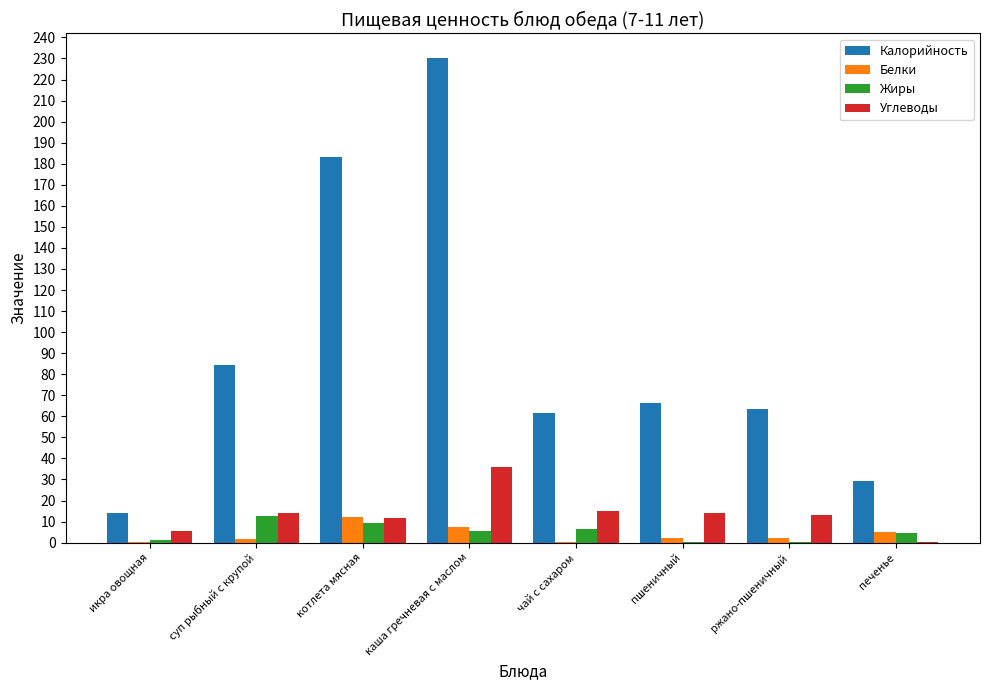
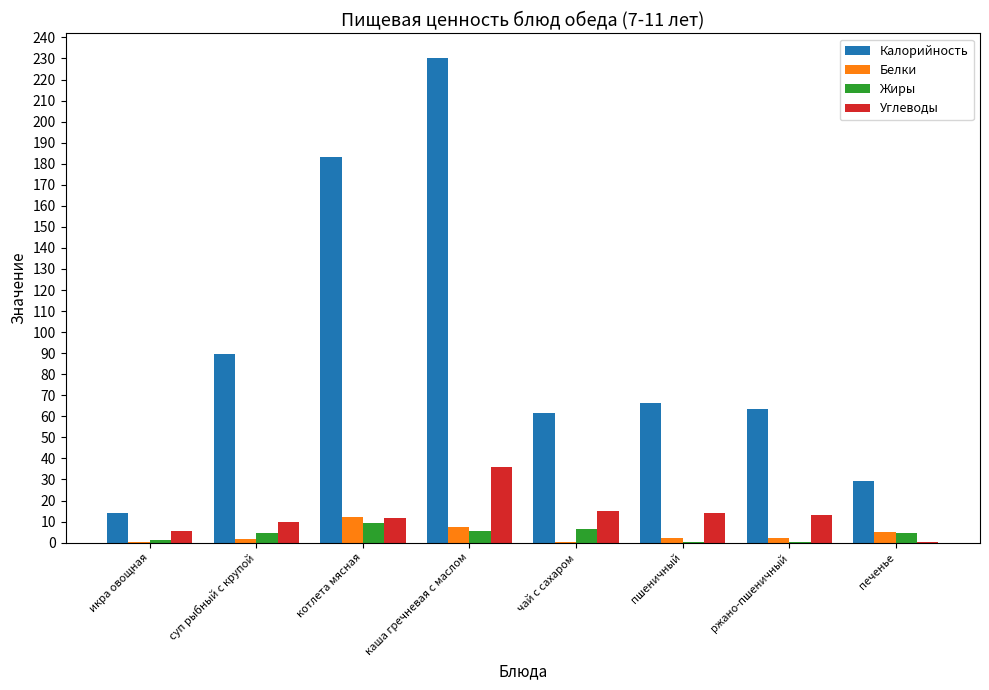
Калорийность, суп рыбный с крупой: 84 -> 90
Жиры, суп рыбный с крупой: 13 -> 5
Углеводы, суп рыбный с крупой: 14 -> 10
